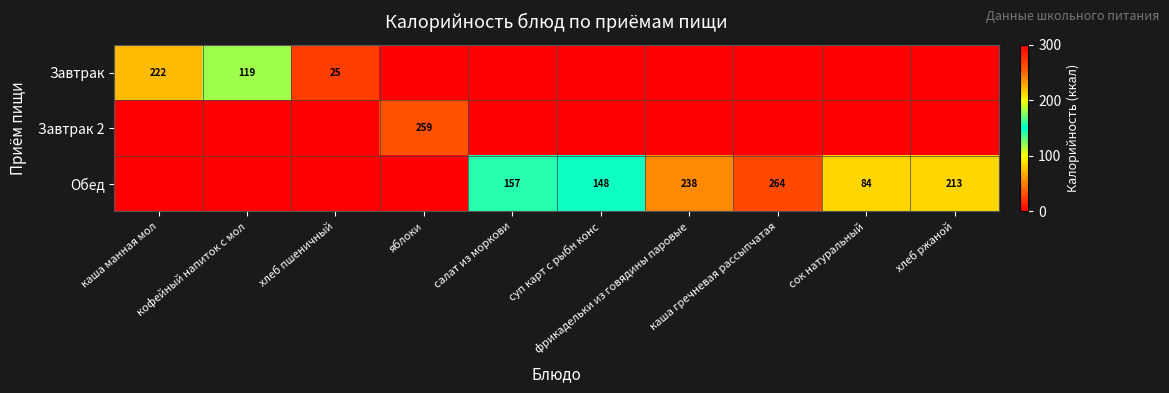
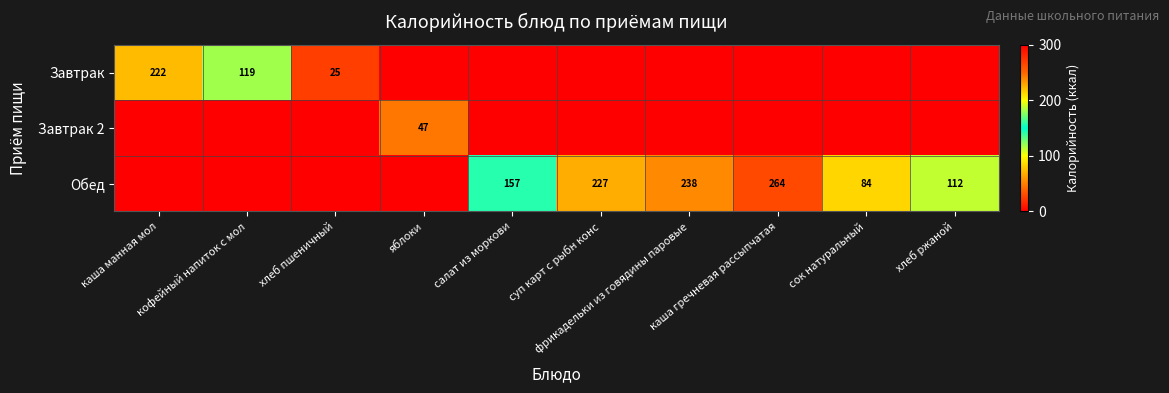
Завтрак 2, яблоки: 259 -> 47
Обед, суп карт с рыбн конс: 148 -> 227
Обед, хлеб ржаной: 213 -> 112
